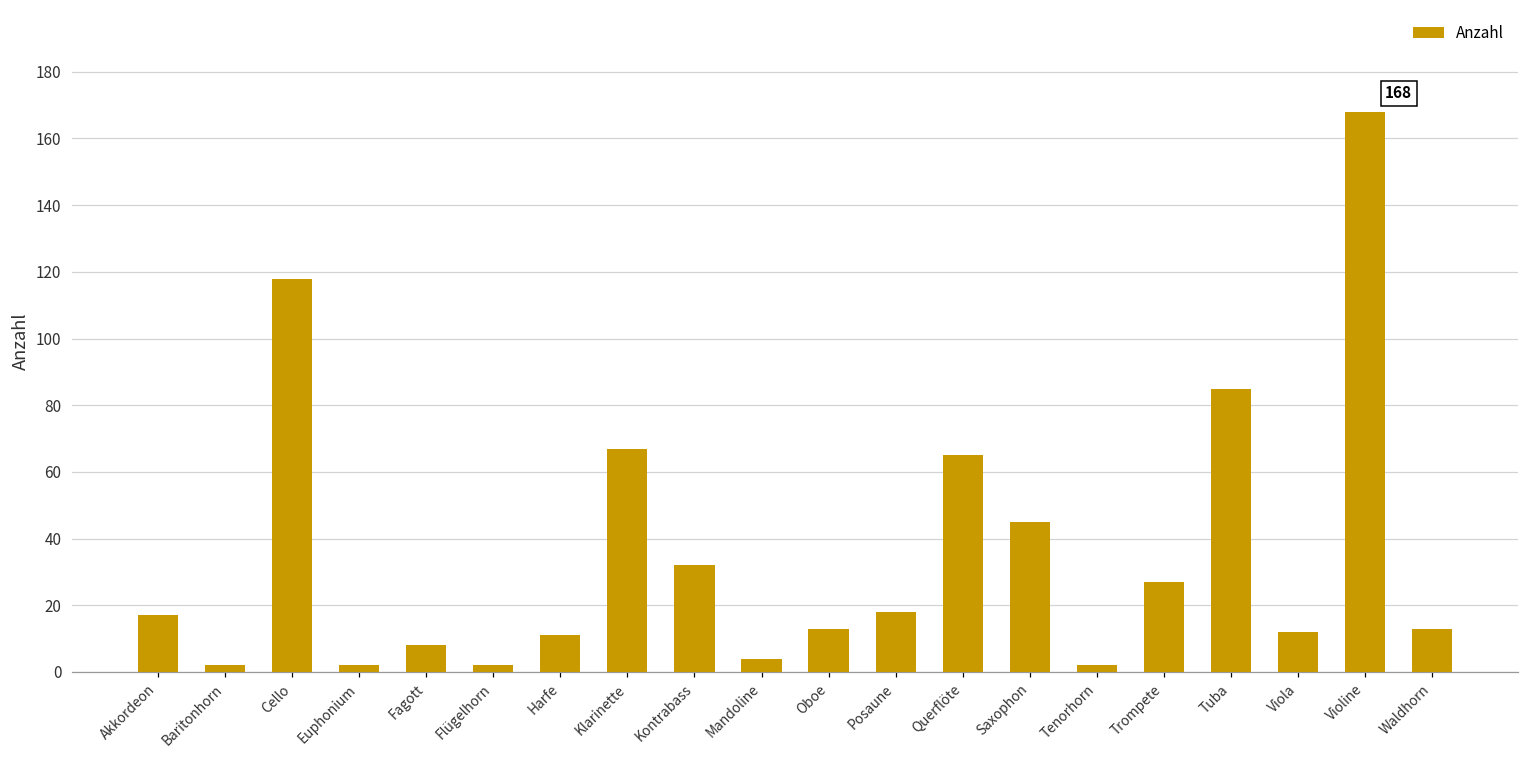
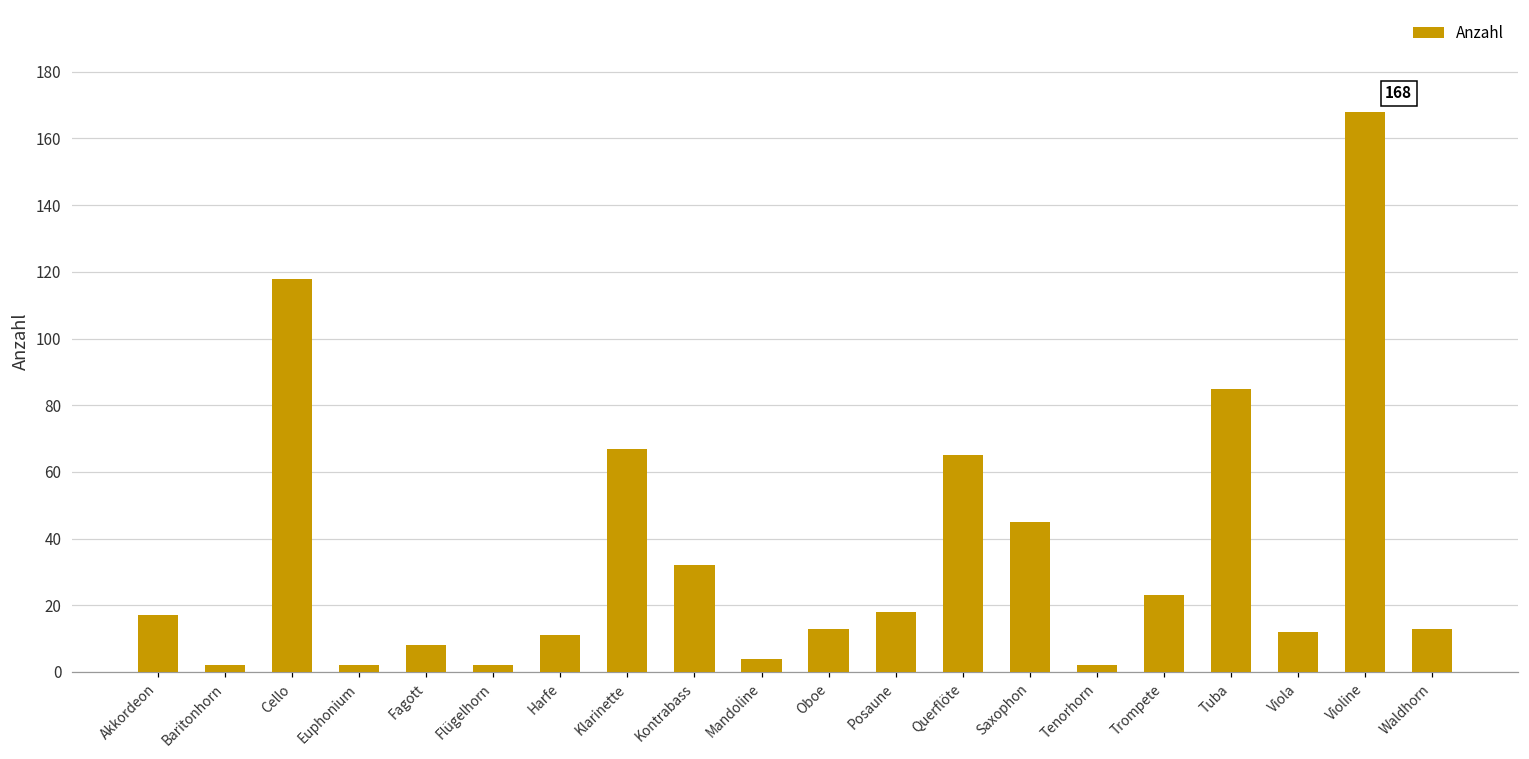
Trompete: 27 -> 23
